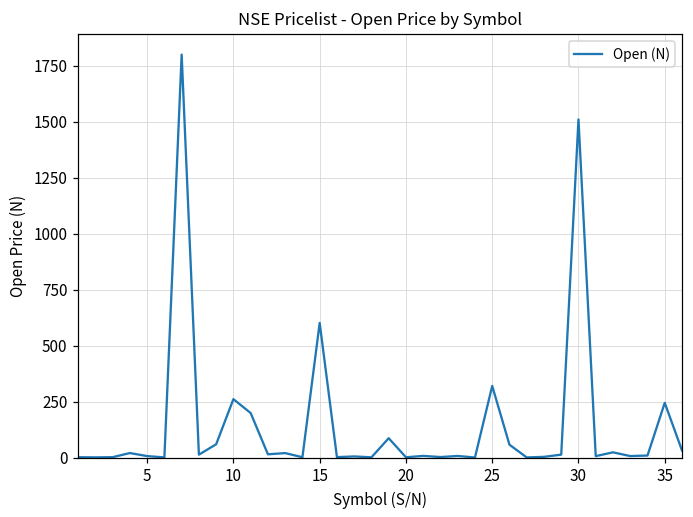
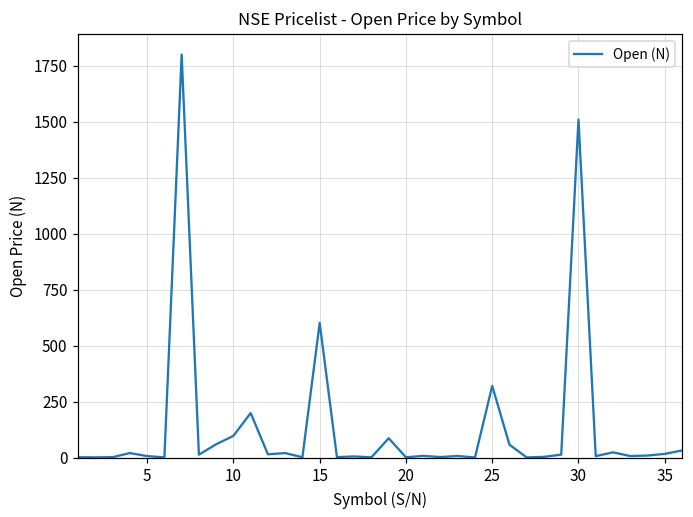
10: 260 -> 100
35: 240 -> 20
